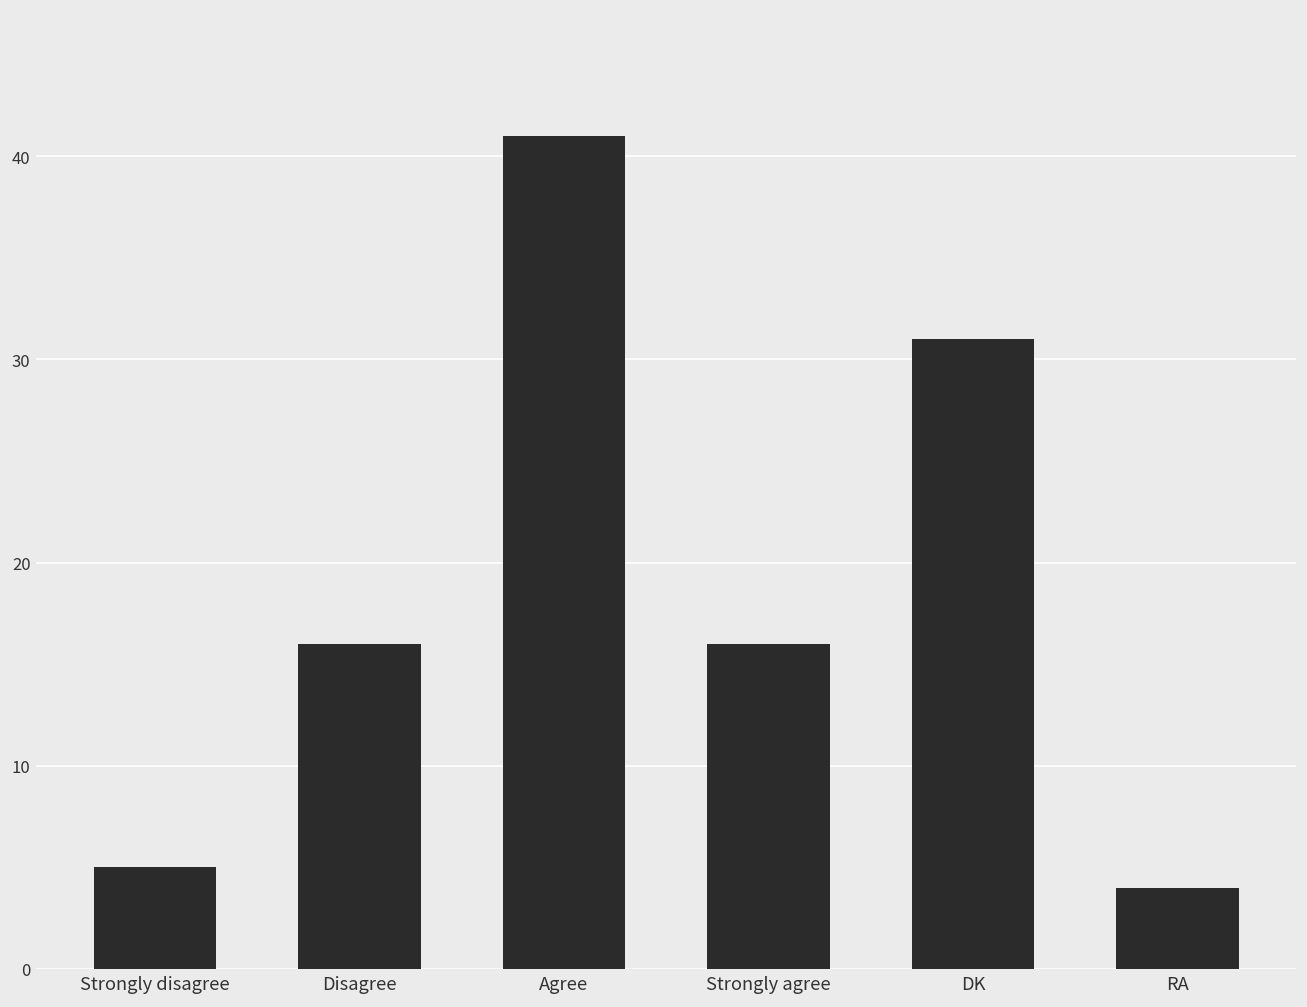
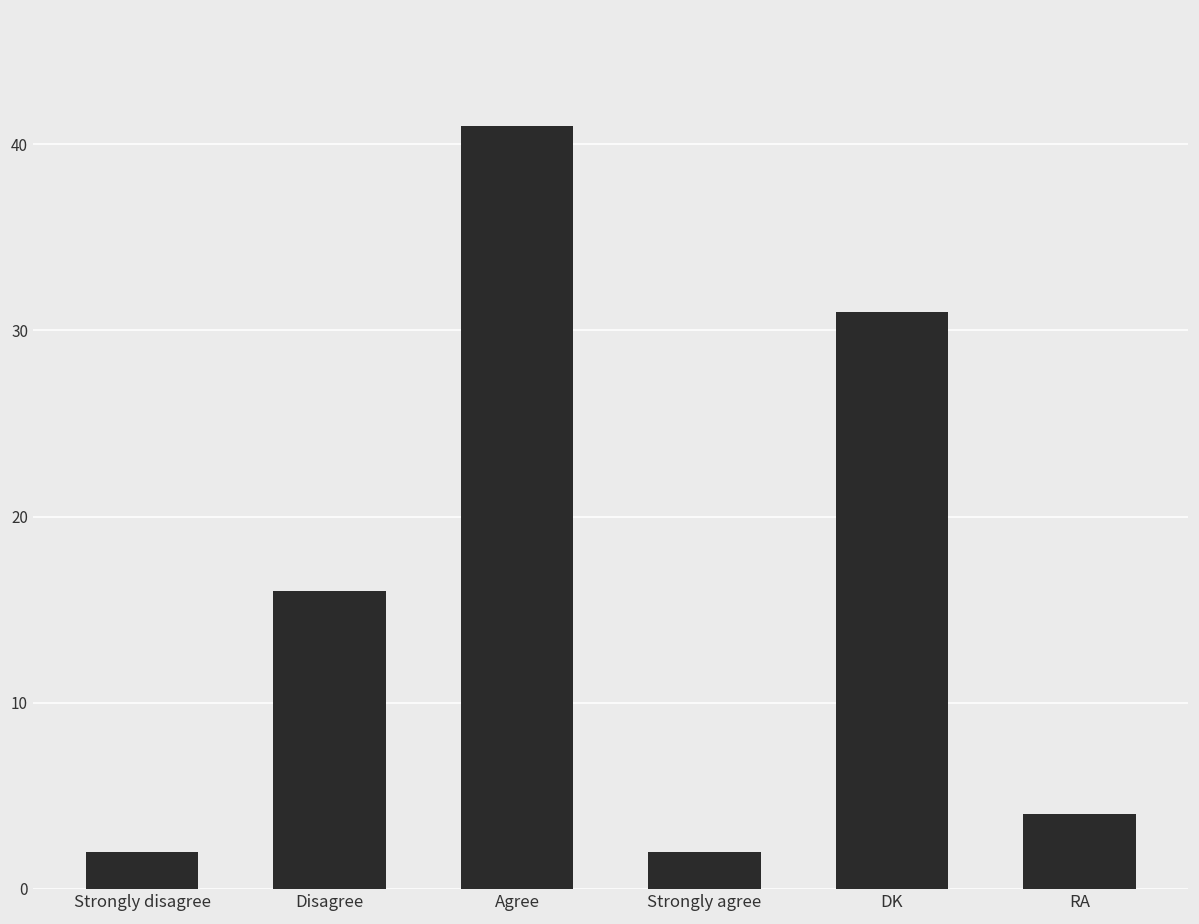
Strongly disagree: 5 -> 2
Strongly agree: 16 -> 2
